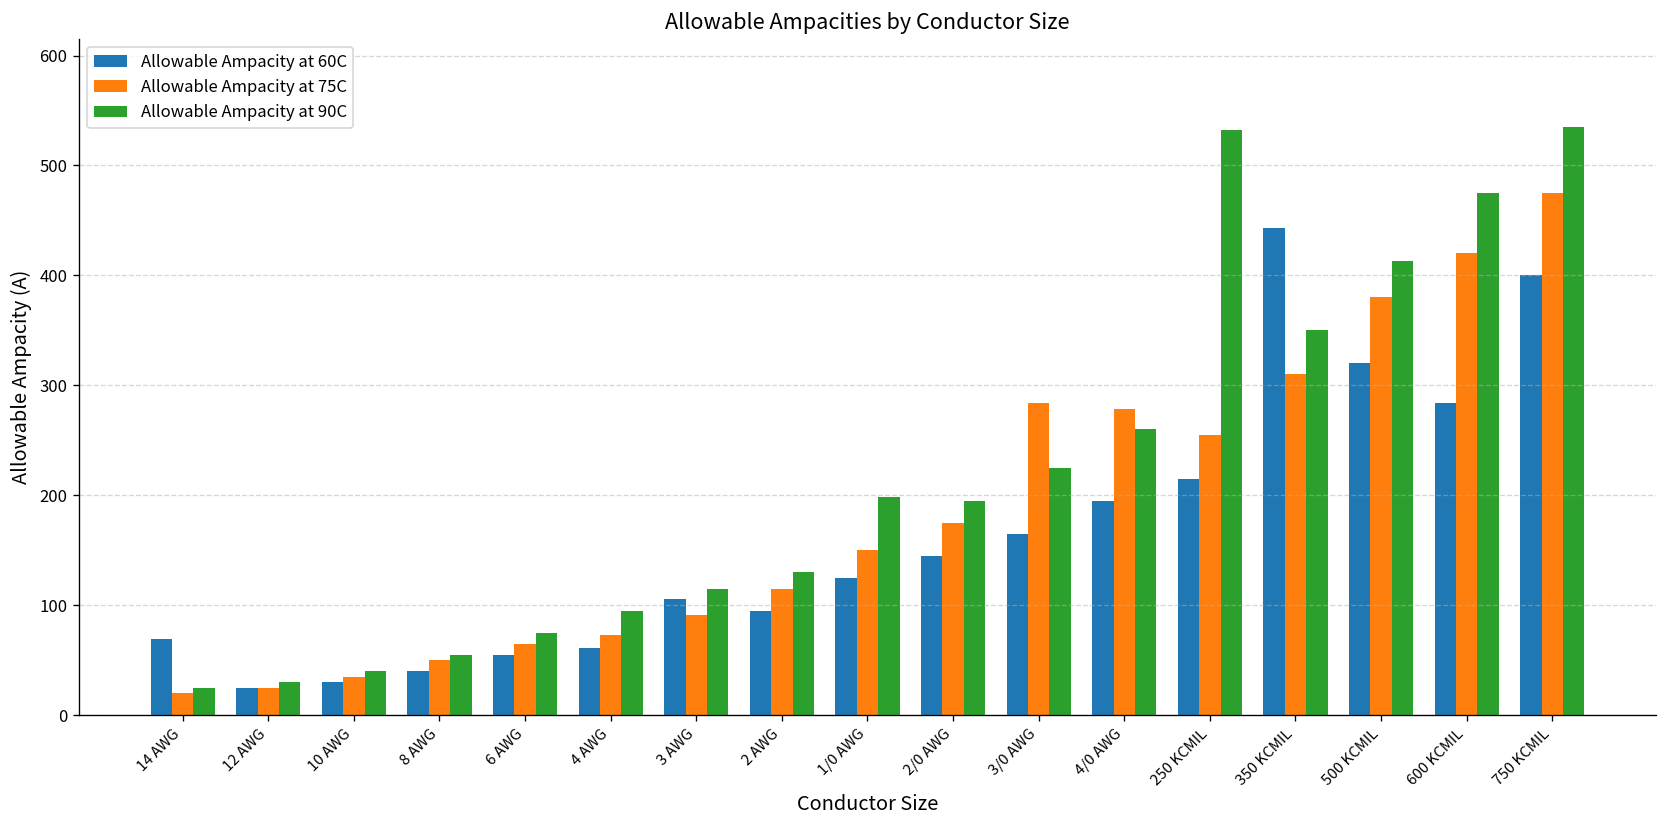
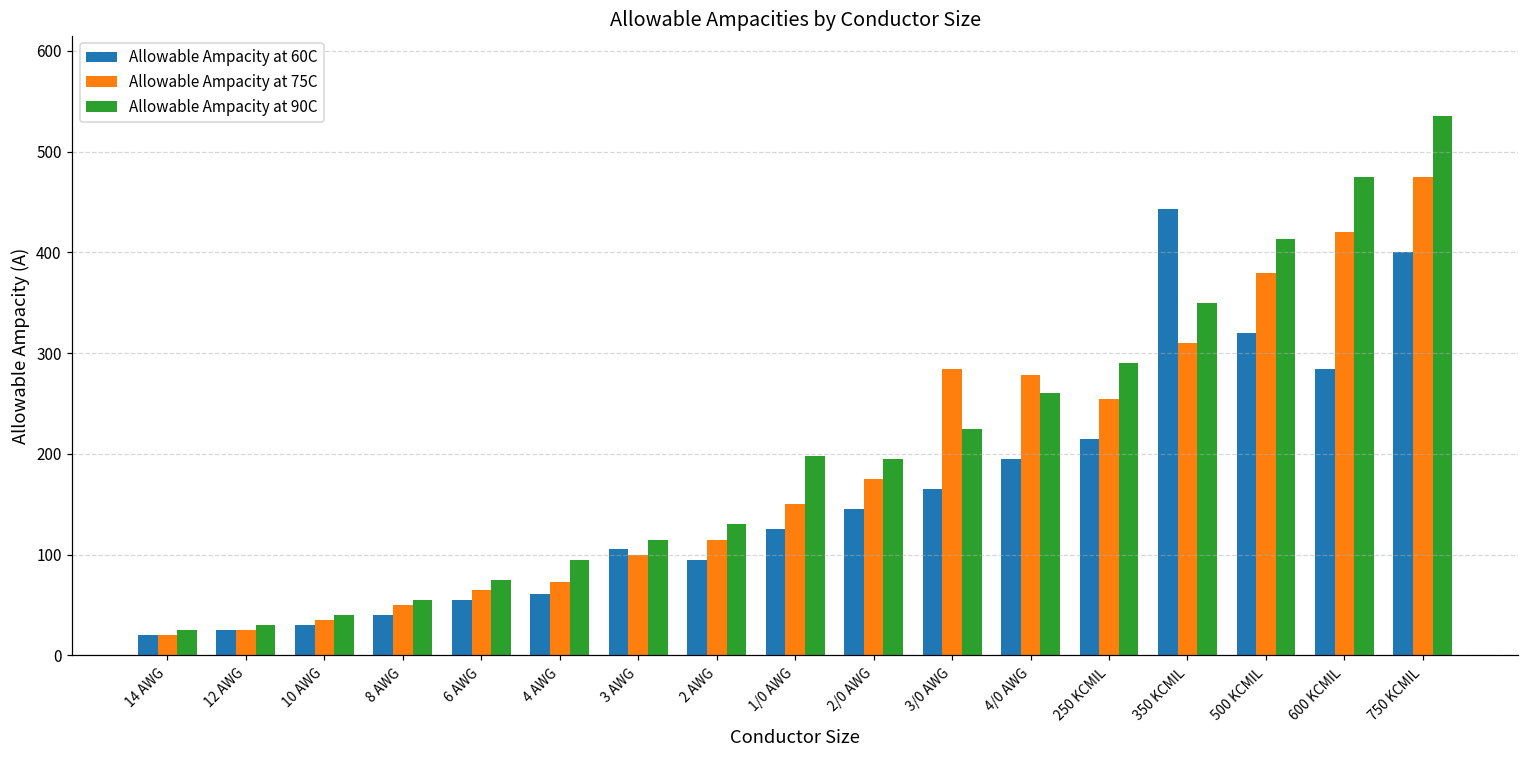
Allowable Ampacity at 60C, 14 AWG: 70 -> 20
Allowable Ampacity at 75C, 3 AWG: 90 -> 100
Allowable Ampacity at 90C, 250 KCMIL: 530 -> 290
